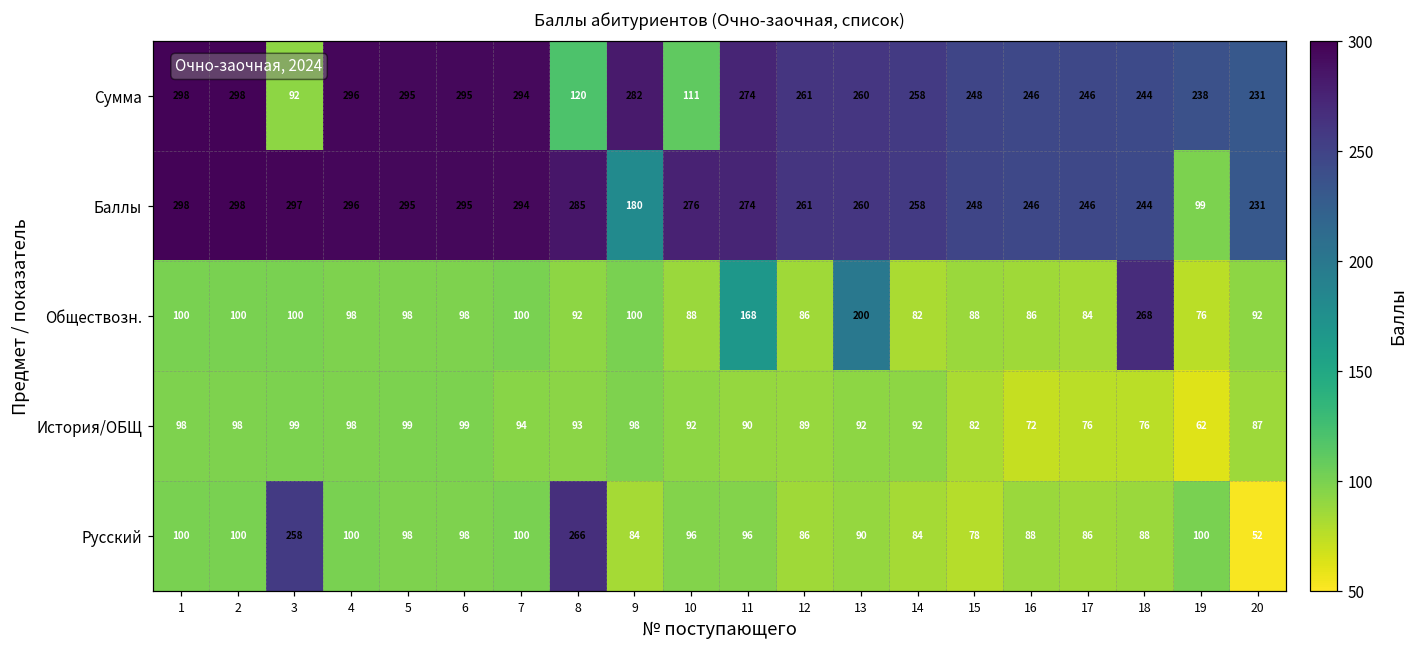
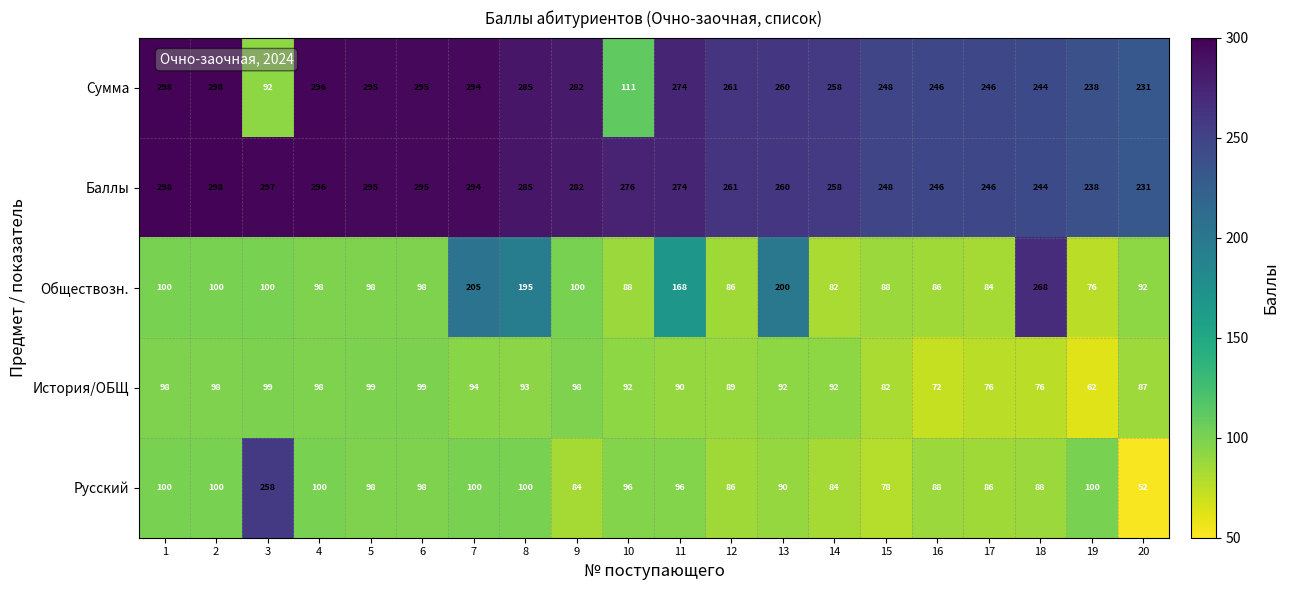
Сумма, 8: 120 -> 285
Баллы, 9: 180 -> 282
Баллы, 19: 99 -> 238
Обществозн., 7: 100 -> 205
Обществозн., 8: 92 -> 195
Русский, 8: 266 -> 100
